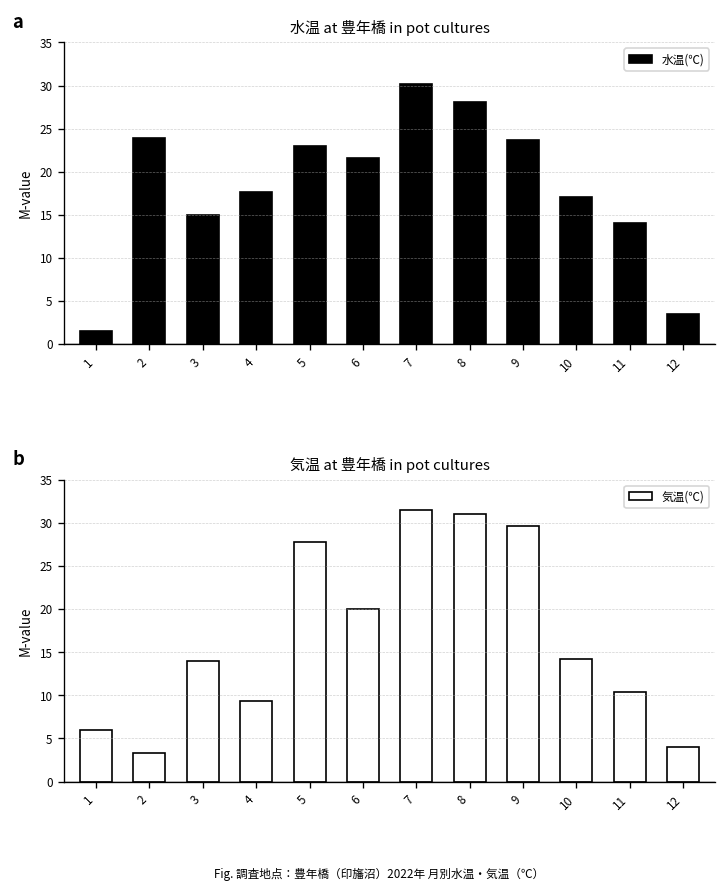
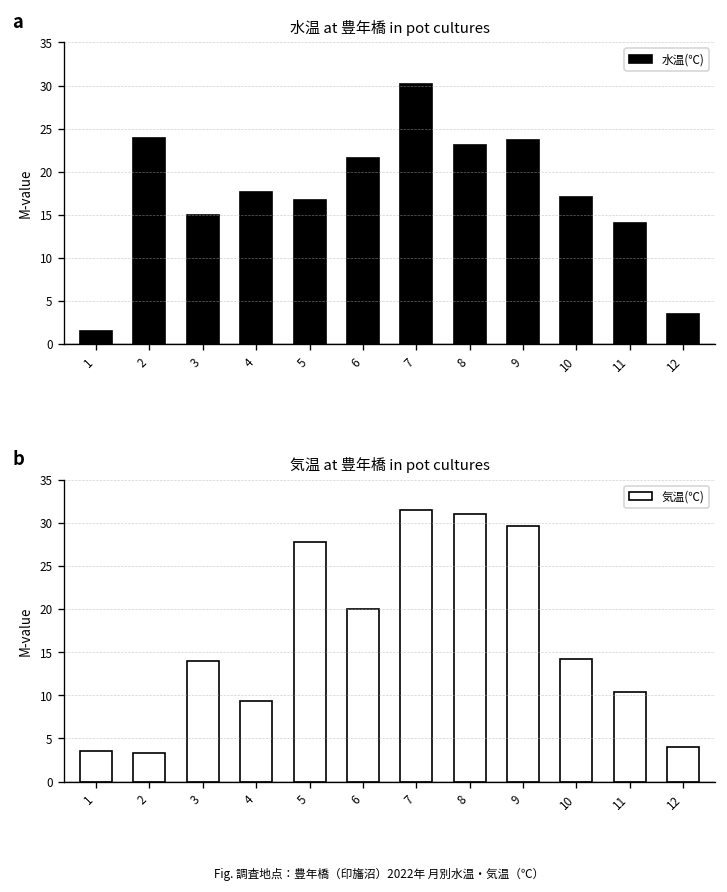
水温 at 豊年橋 in pot cultures, 5: 23 -> 17
水温 at 豊年橋 in pot cultures, 8: 28 -> 23
気温 at 豊年橋 in pot cultures, 1: 6 -> 4
